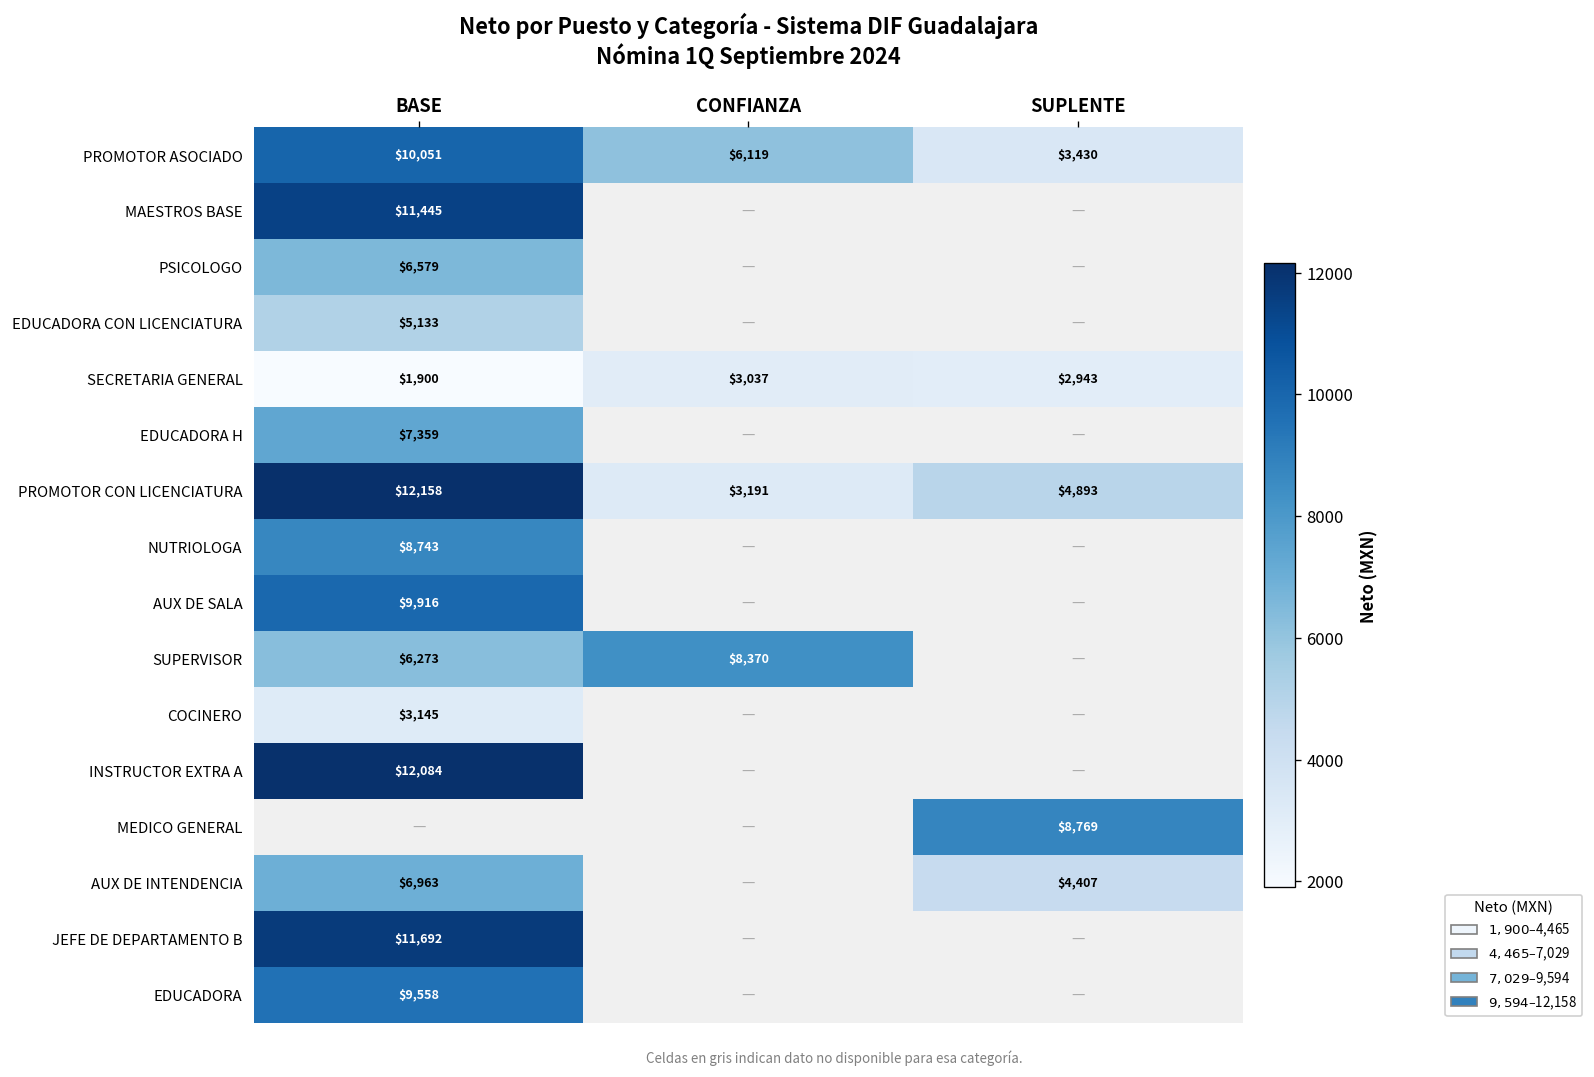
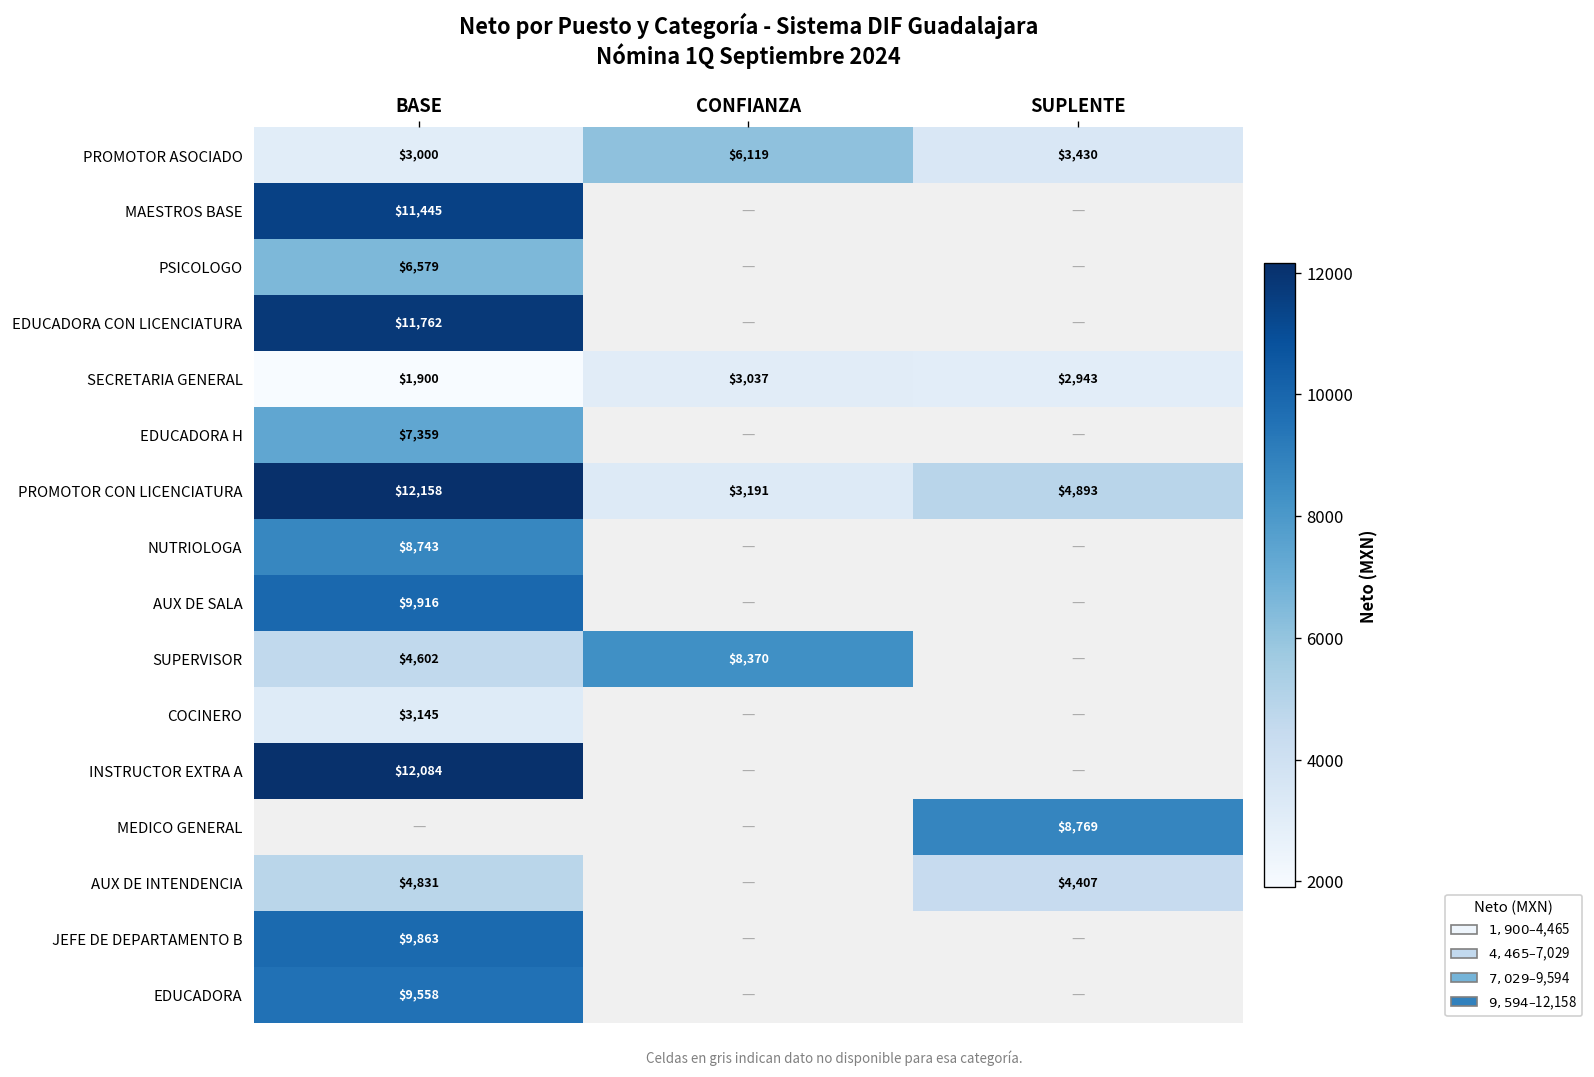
PROMOTOR ASOCIADO, BASE: $10,051 -> $3,000
EDUCADORA CON LICENCIATURA, BASE: $5,133 -> $11,762
SUPERVISOR, BASE: $6,273 -> $4,602
AUX DE INTENDENCIA, BASE: $6,963 -> $4,831
JEFE DE DEPARTAMENTO B, BASE: $11,692 -> $9,863
